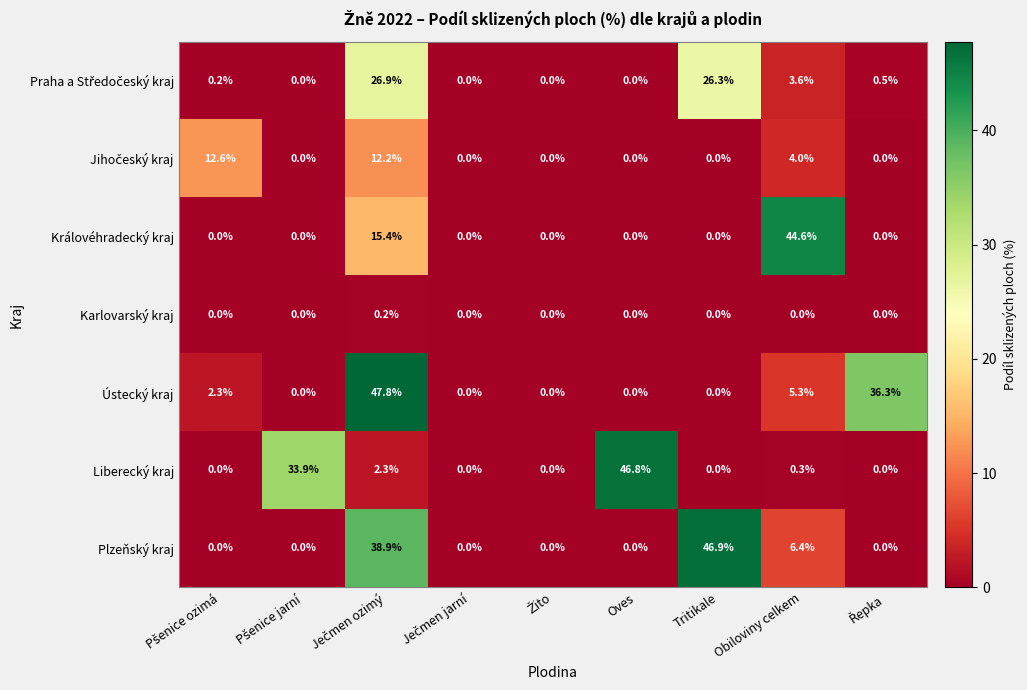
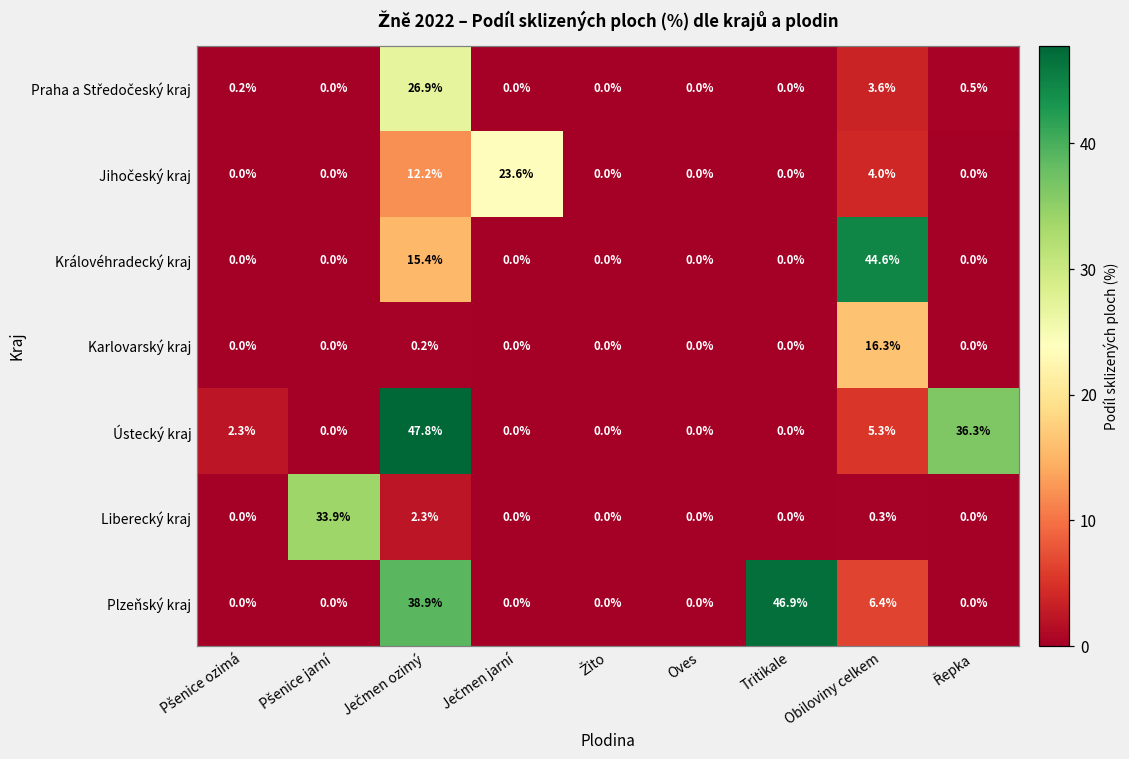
Praha a Středočeský kraj, Tritikale: 26.3% -> 0.0%
Jihočeský kraj, Pšenice ozimá: 12.6% -> 0.0%
Jihočeský kraj, Ječmen jarní: 0.0% -> 23.6%
Karlovarský kraj, Obiloviny celkem: 0.0% -> 16.3%
Liberecký kraj, Oves: 46.8% -> 0.0%
